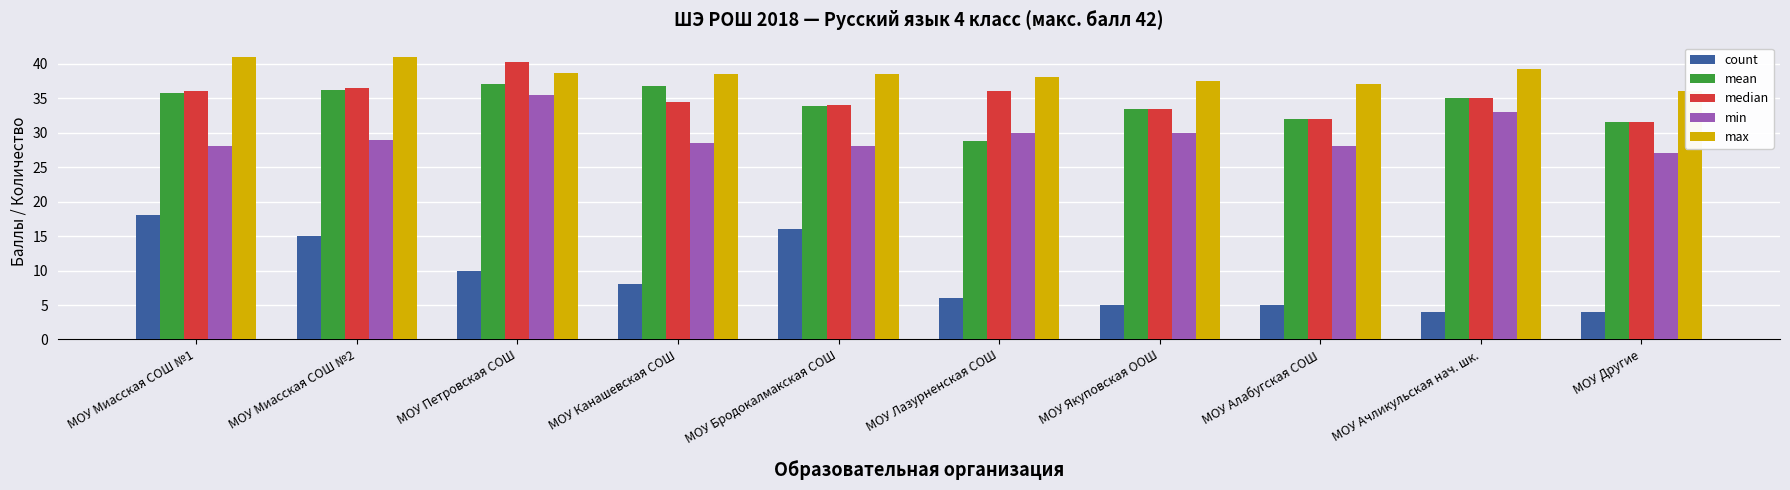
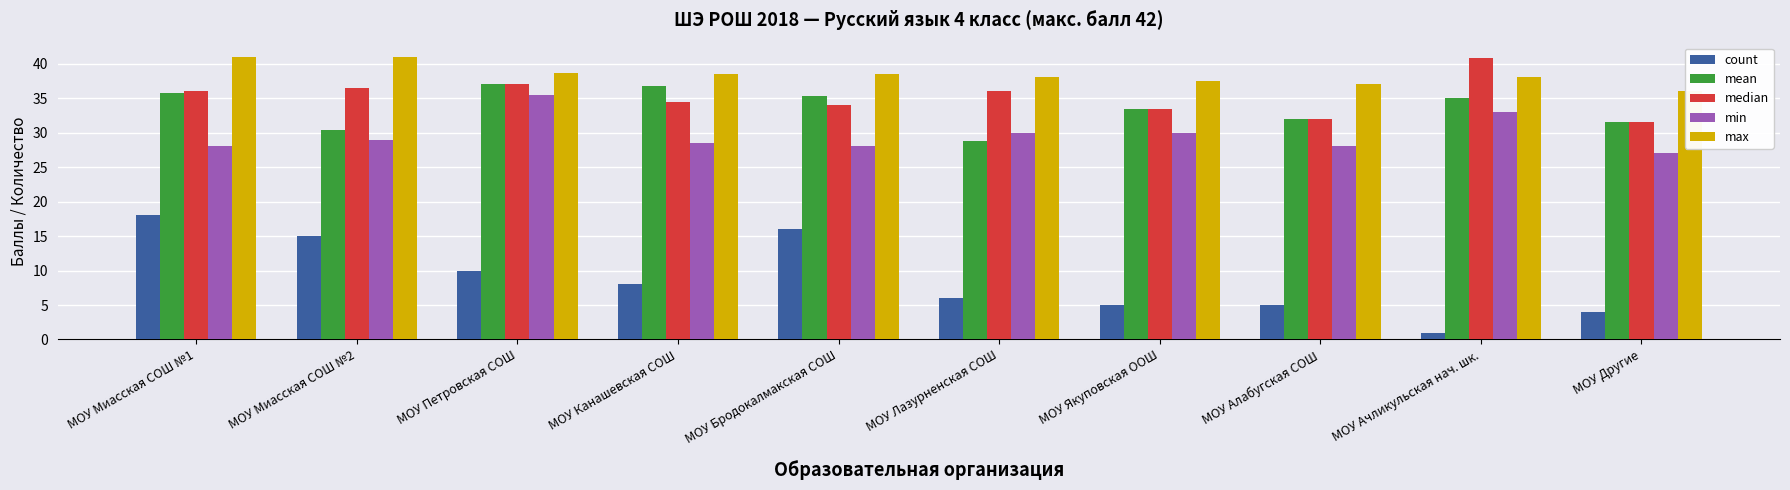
mean, МОУ Миасская СОШ №2: 36 -> 30
median, МОУ Петровская СОШ: 40 -> 37
mean, МОУ Бродокалмакская СОШ: 34 -> 35
count, МОУ Ачликульская нач. шк.: 4 -> 1
median, МОУ Ачликульская нач. шк.: 35 -> 41
max, МОУ Ачликульская нач. шк.: 39 -> 38
